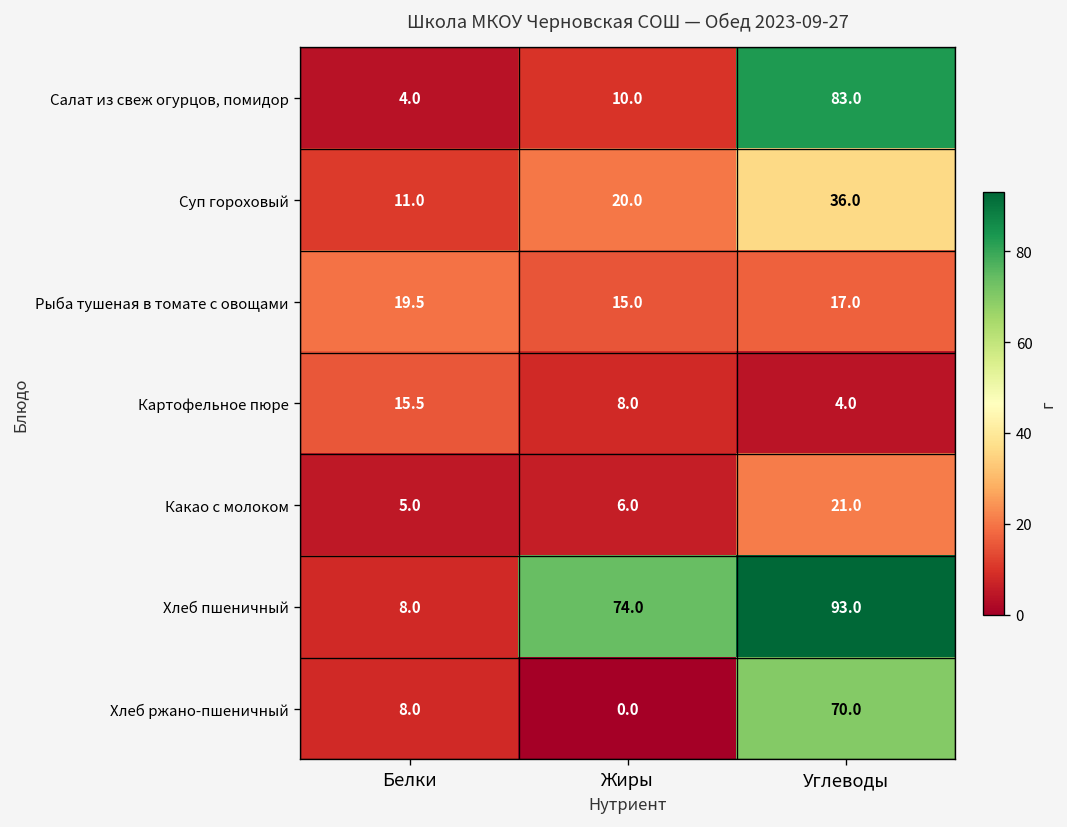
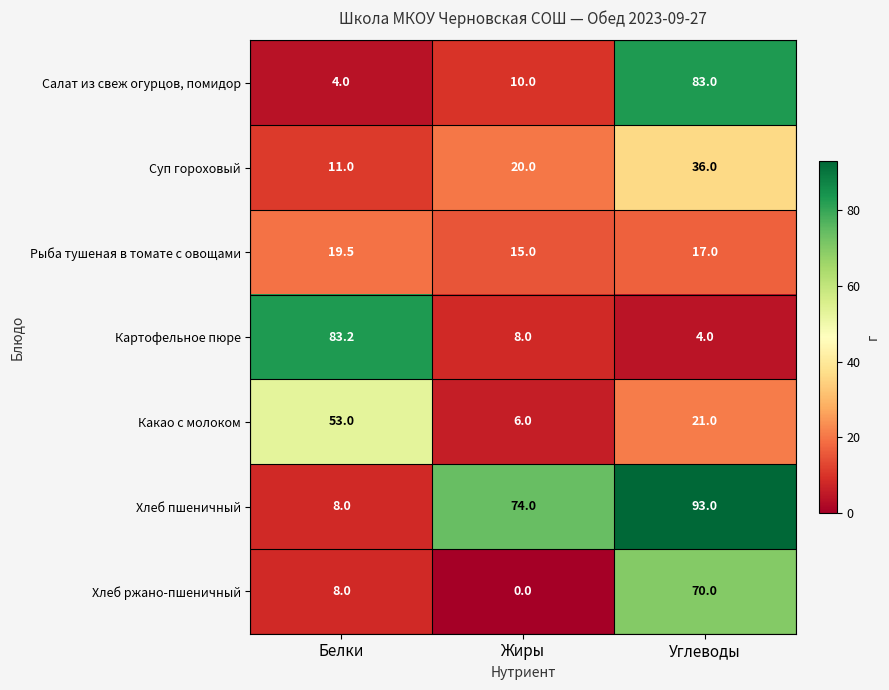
Картофельное пюре, Белки: 15.5 -> 83.2
Какао с молоком, Белки: 5.0 -> 53.0
